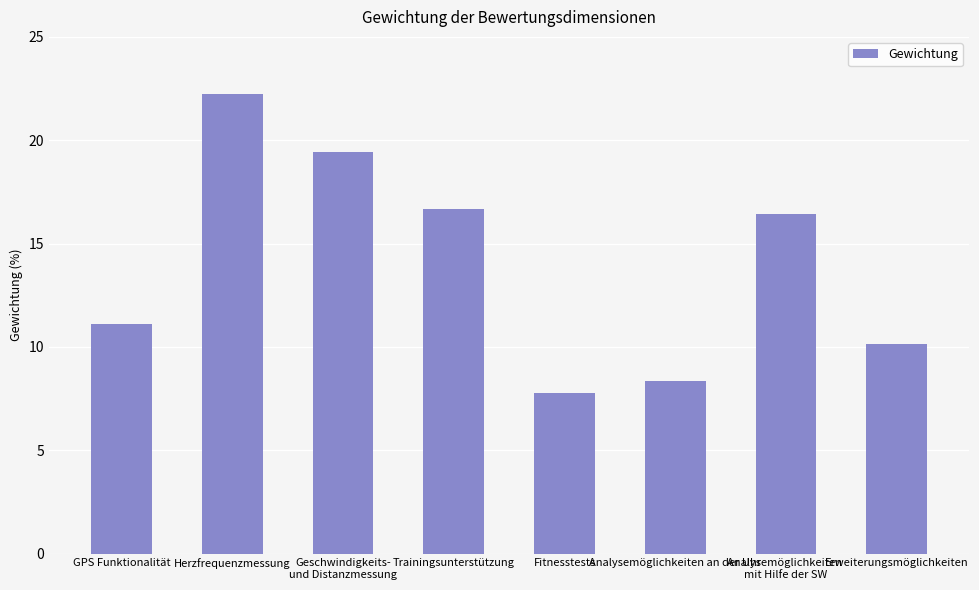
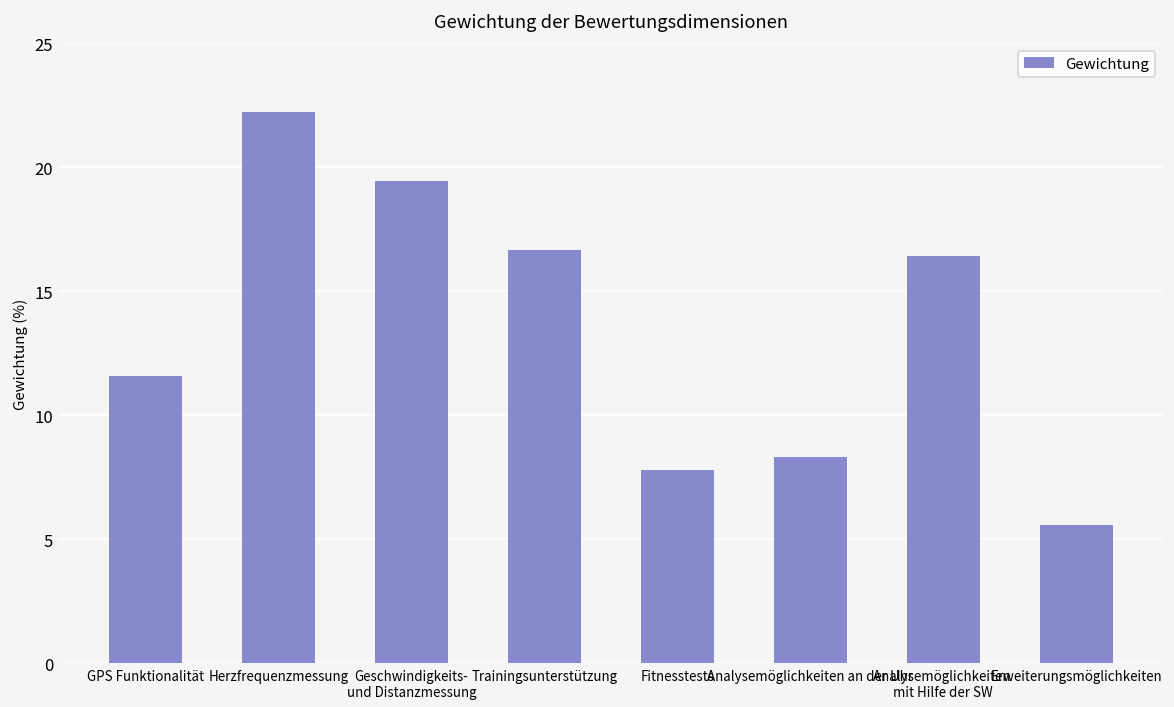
GPS Funktionalität: 11.1 -> 11.6
Erweiterungsmöglichkeiten: 10.1 -> 5.6
